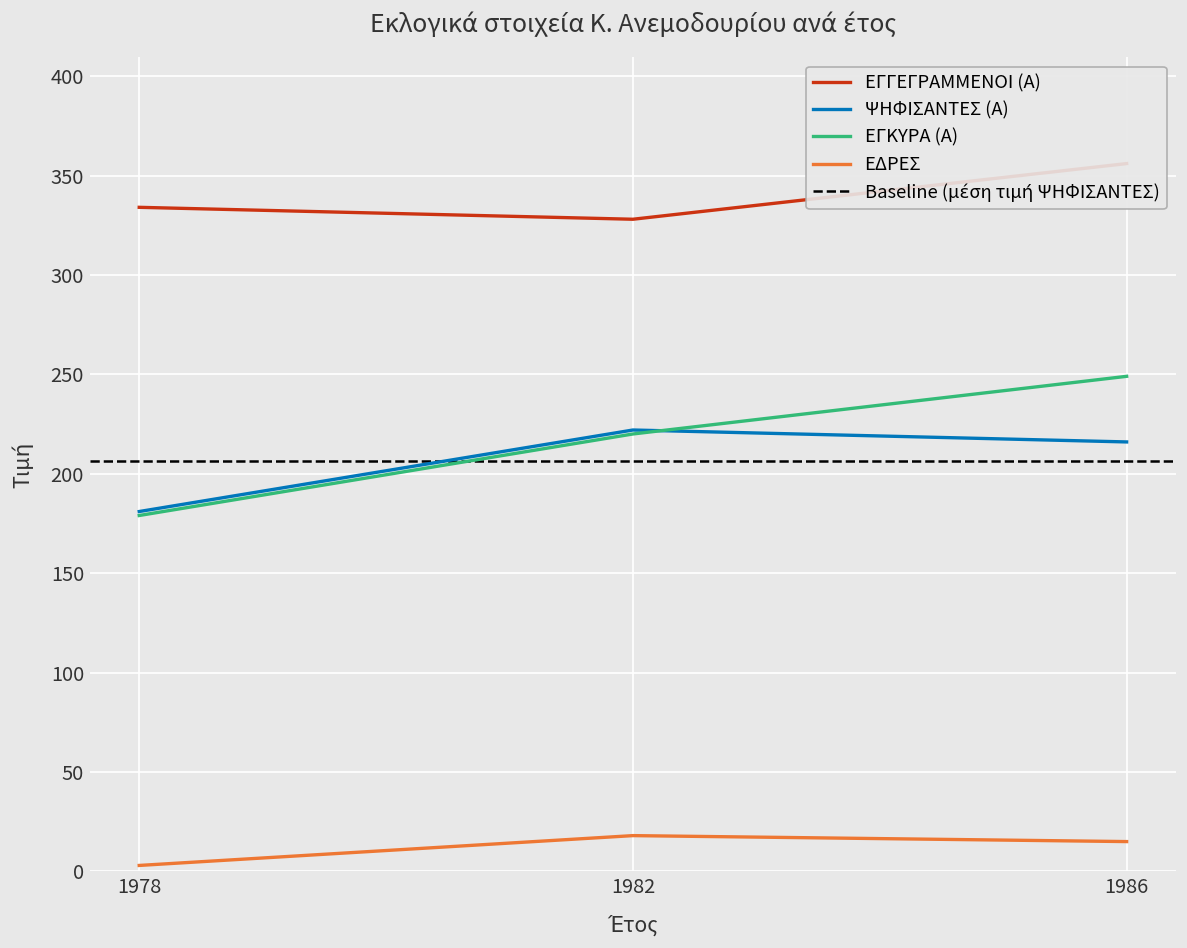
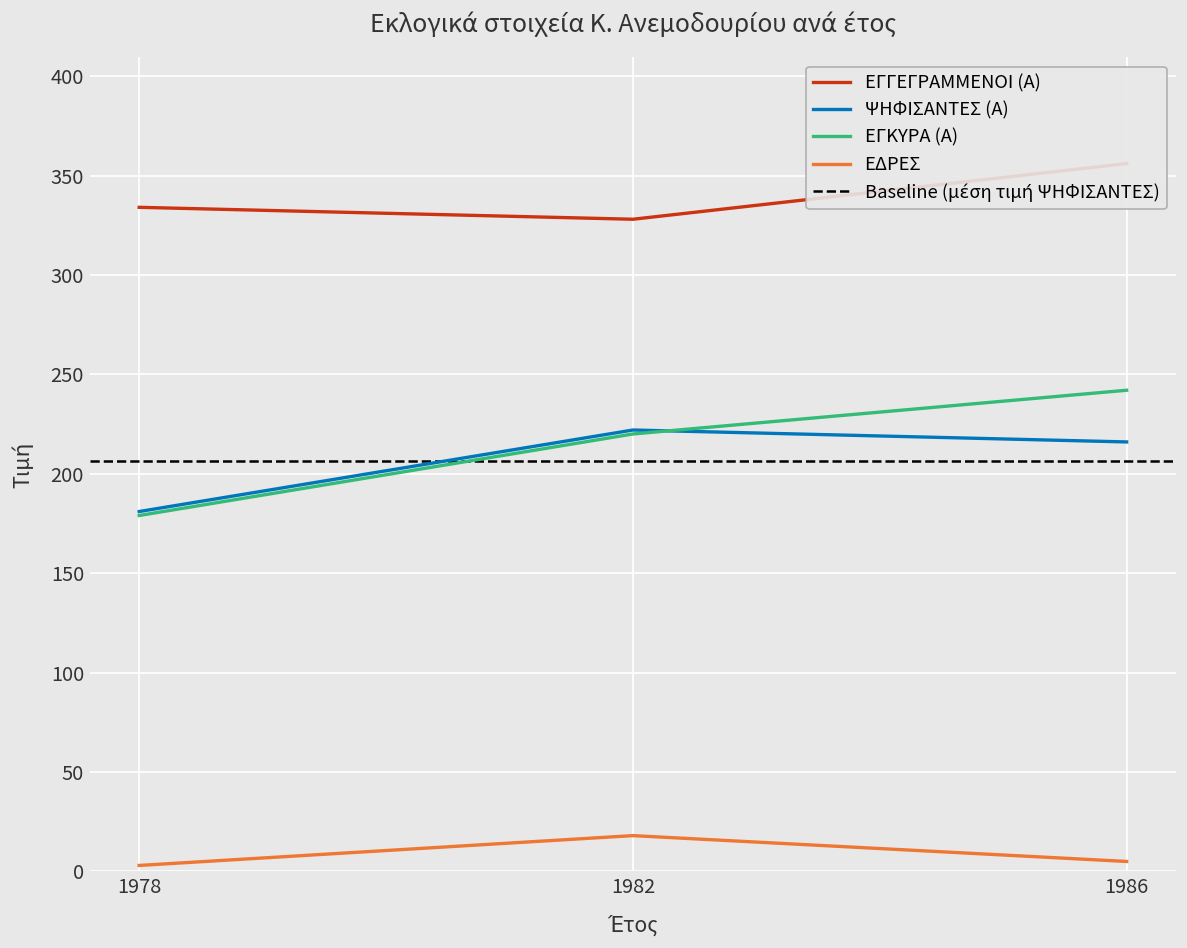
ΕΓΚΥΡΑ (Α), 1986: 249 -> 242
ΕΔΡΕΣ, 1986: 15 -> 5
